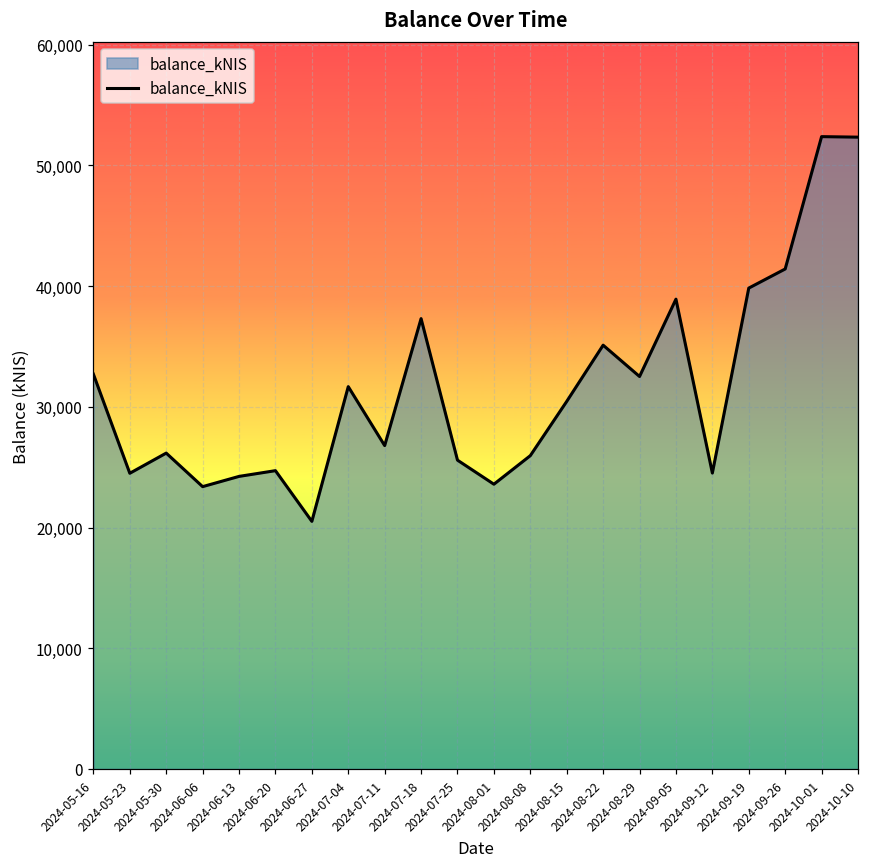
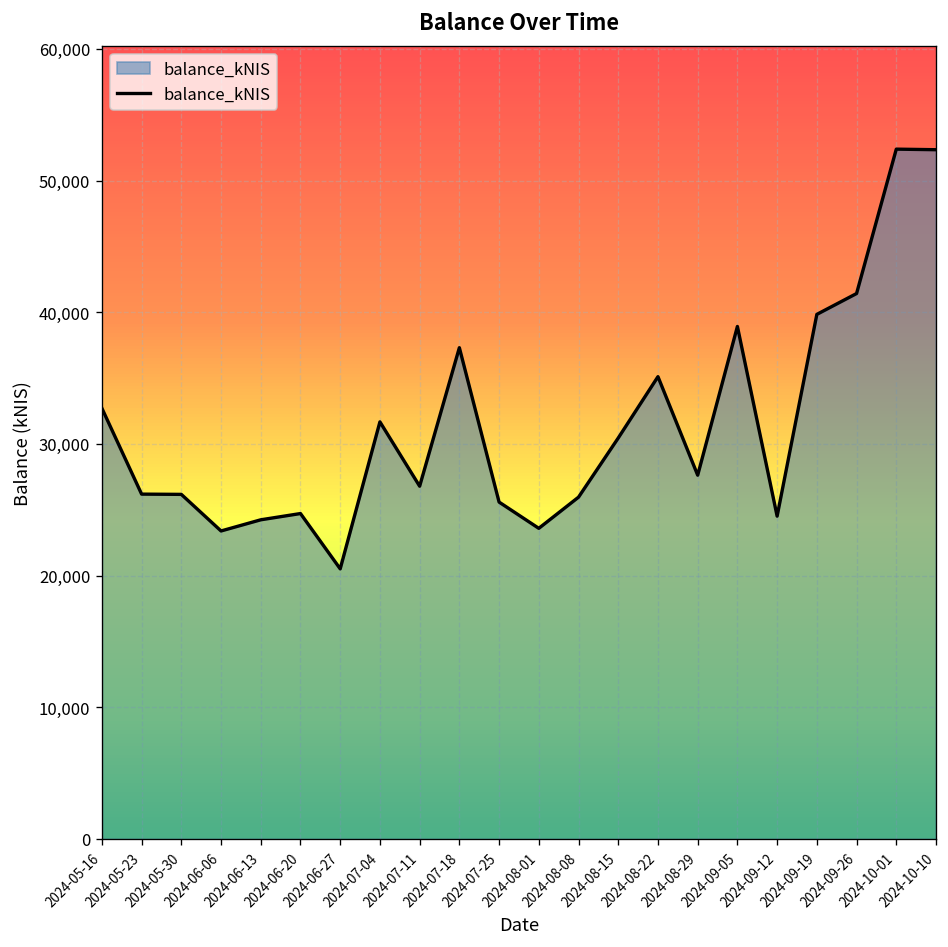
2024-05-23: 24,500 -> 26,200
2024-08-29: 32,500 -> 27,600
